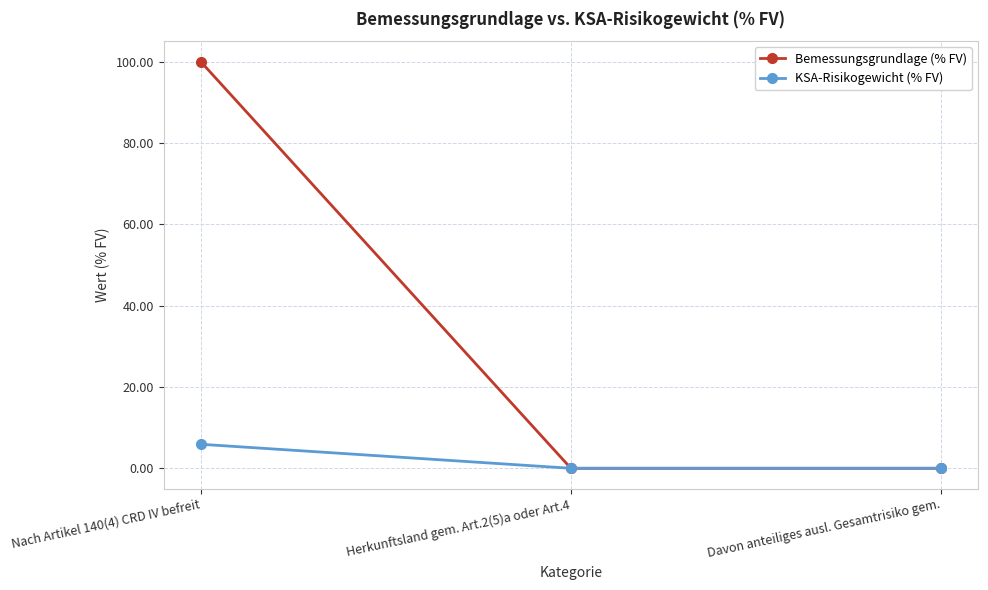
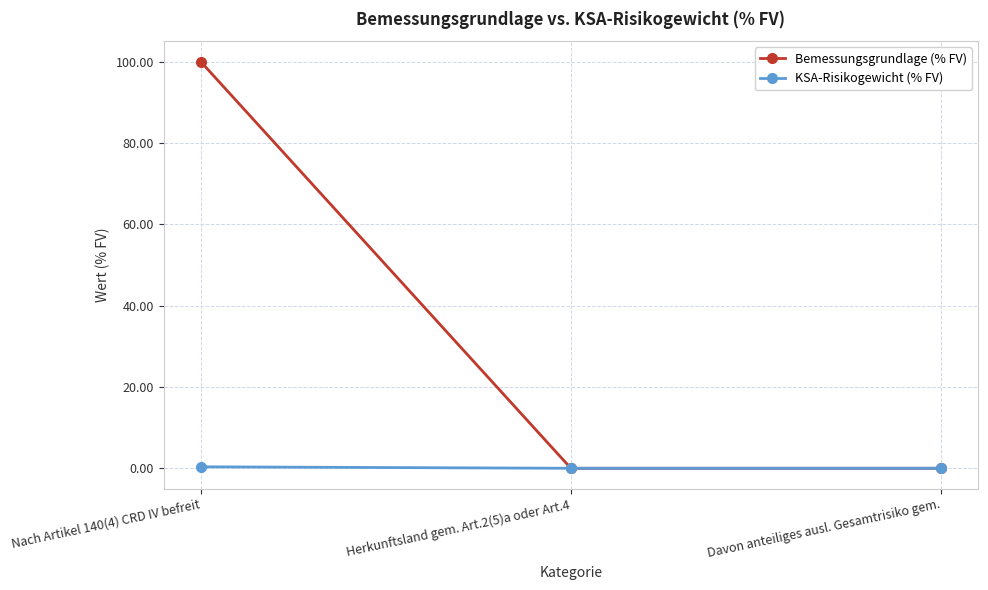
KSA-Risikogewicht (% FV), Nach Artikel 140(4) CRD IV befreit: 6 -> 0
